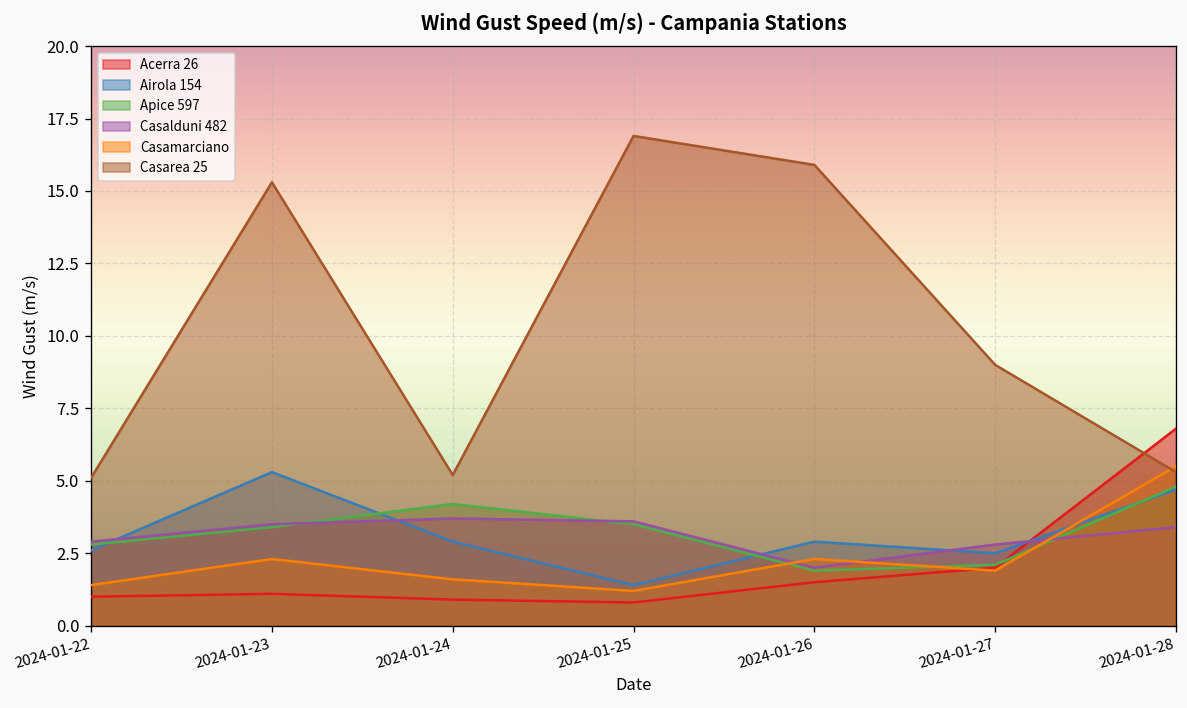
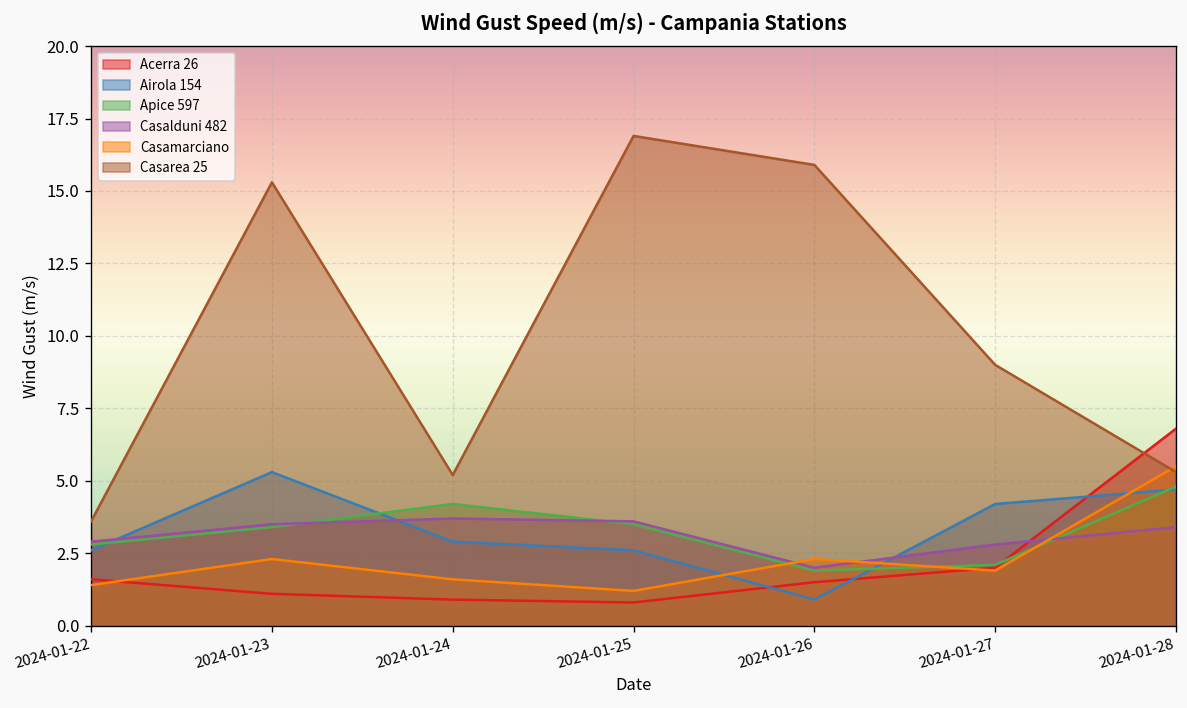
Acerra 26, 2024-01-22: 1.0 -> 1.6
Casarea 25, 2024-01-22: 5.1 -> 3.6
Airola 154, 2024-01-25: 1.4 -> 2.6
Airola 154, 2024-01-26: 2.9 -> 0.9
Airola 154, 2024-01-27: 2.5 -> 4.2
